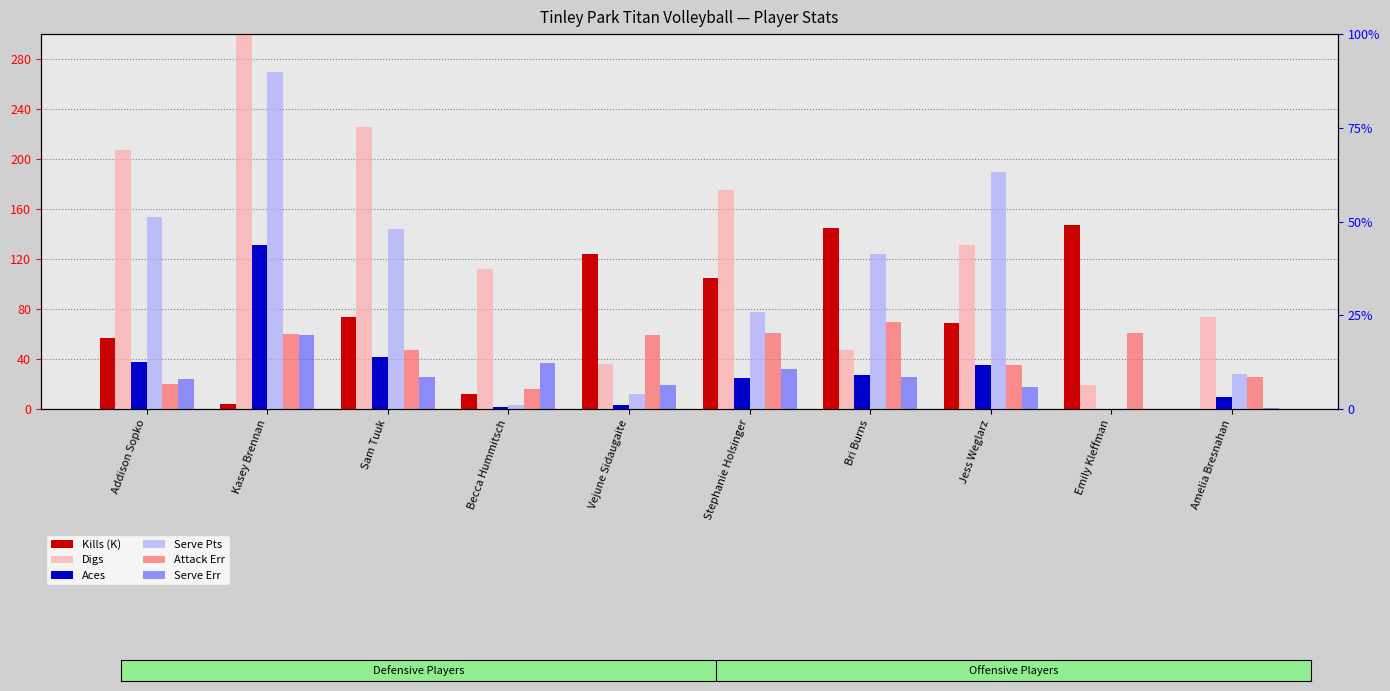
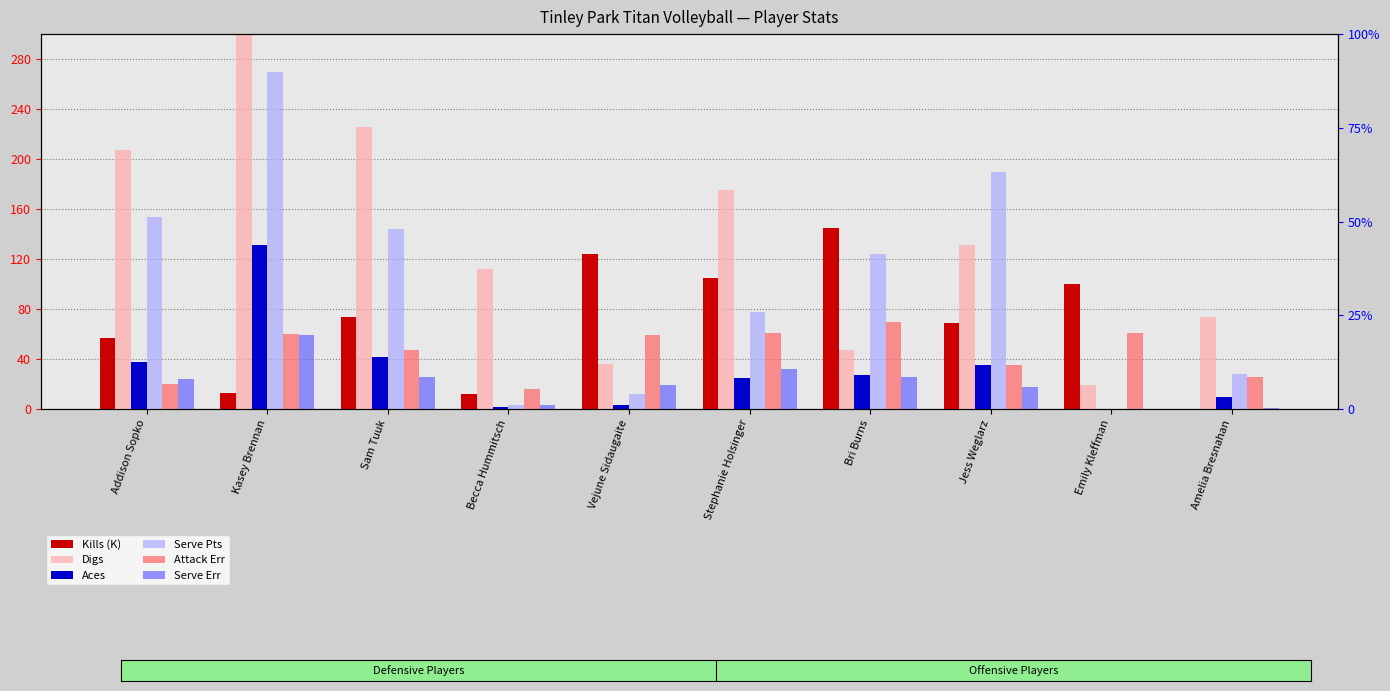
Kills (K), Kasey Brennan: 4 -> 13
Serve Err, Becca Hummitsch: 37 -> 3
Kills (K), Emily Kleffman: 147 -> 100
